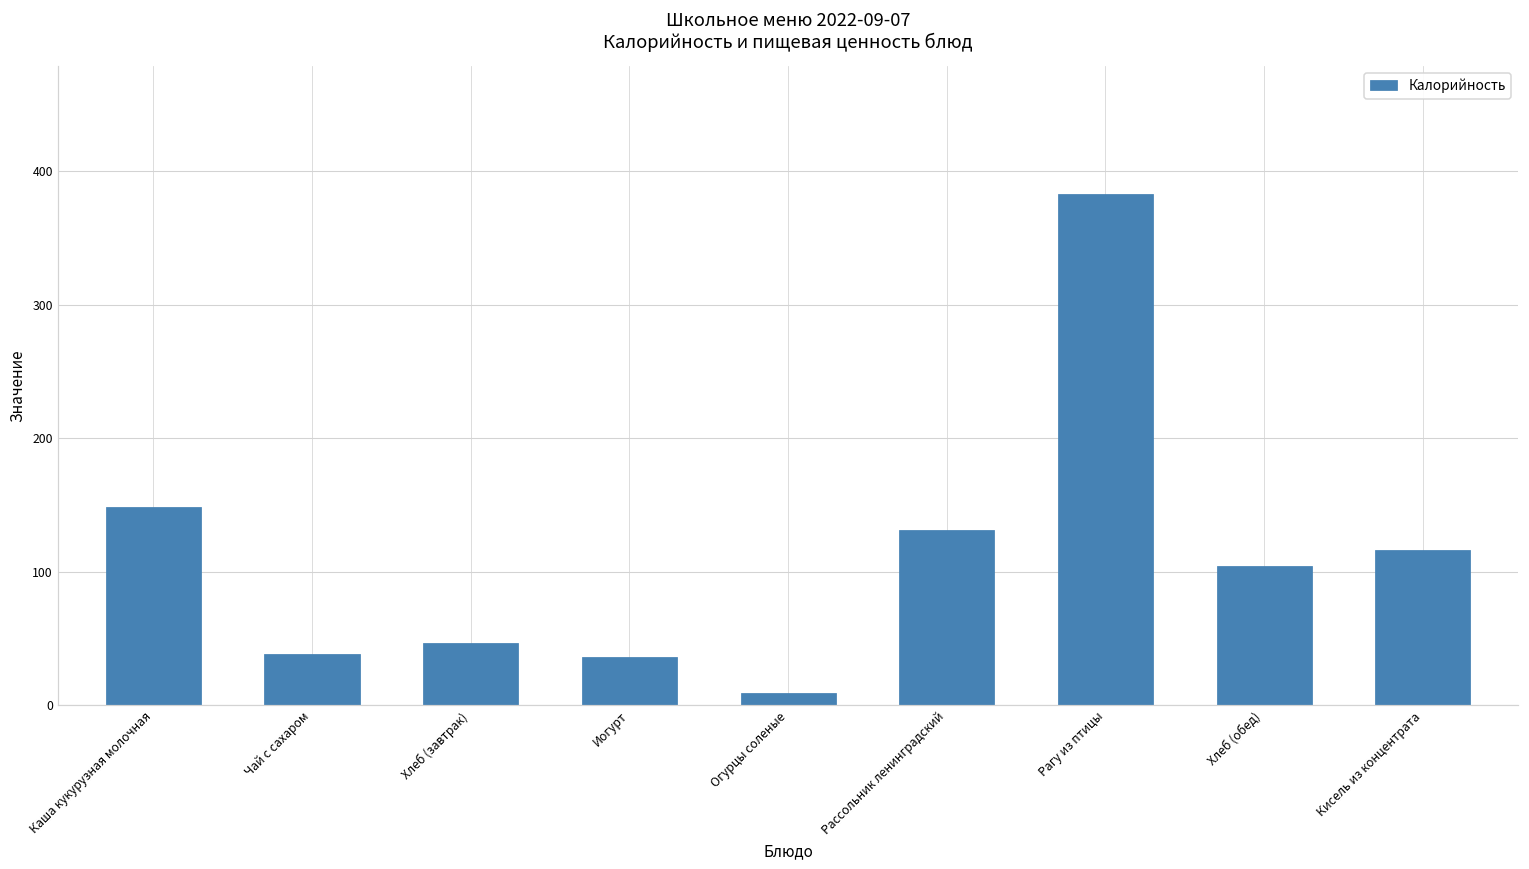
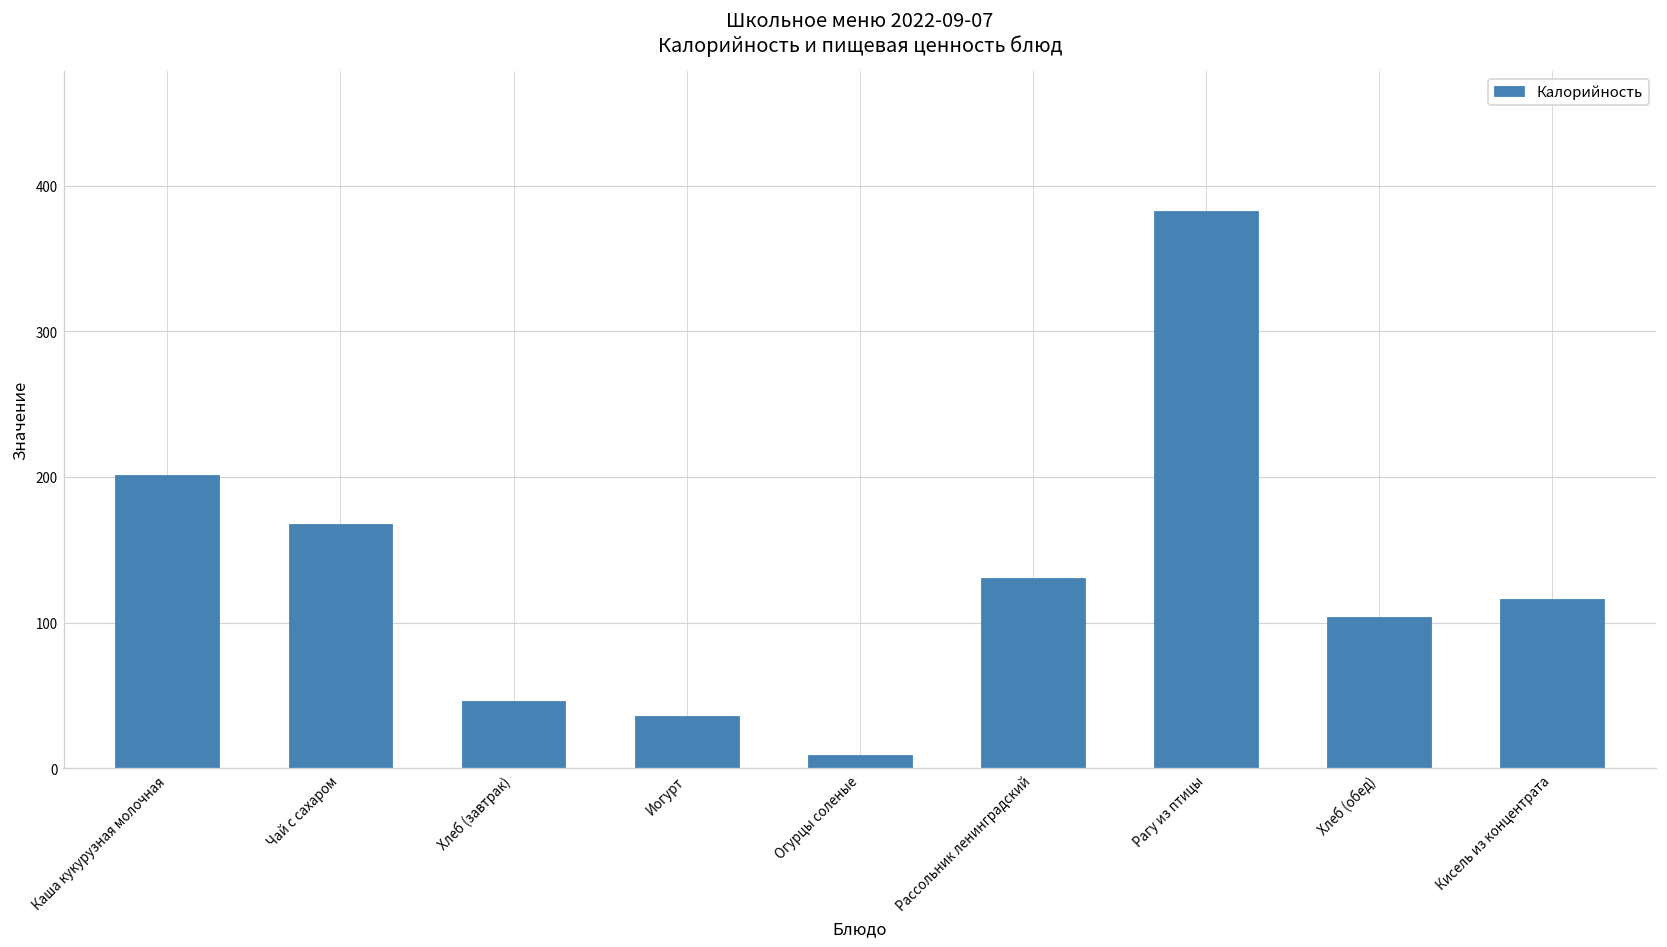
Каша кукурузная молочная: 149 -> 201
Чай с сахаром: 38 -> 168
